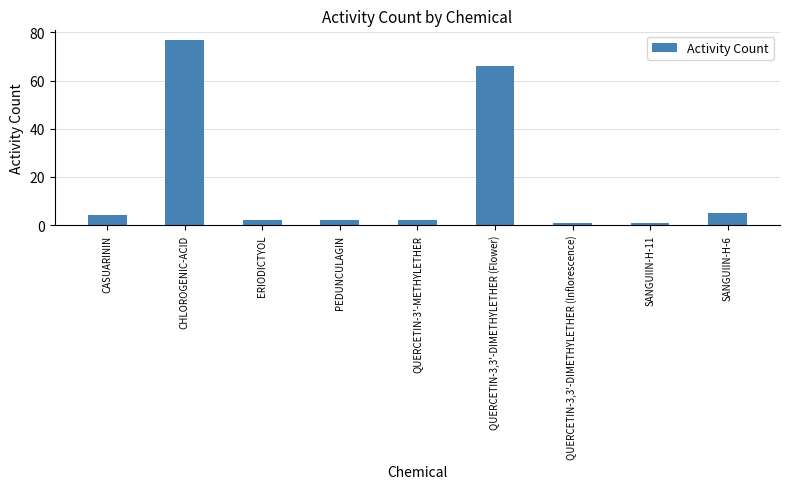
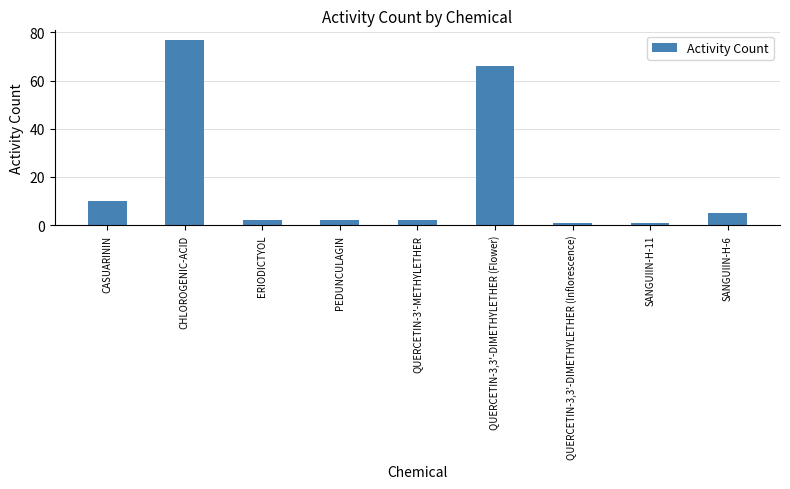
CASUARININ: 4 -> 10
